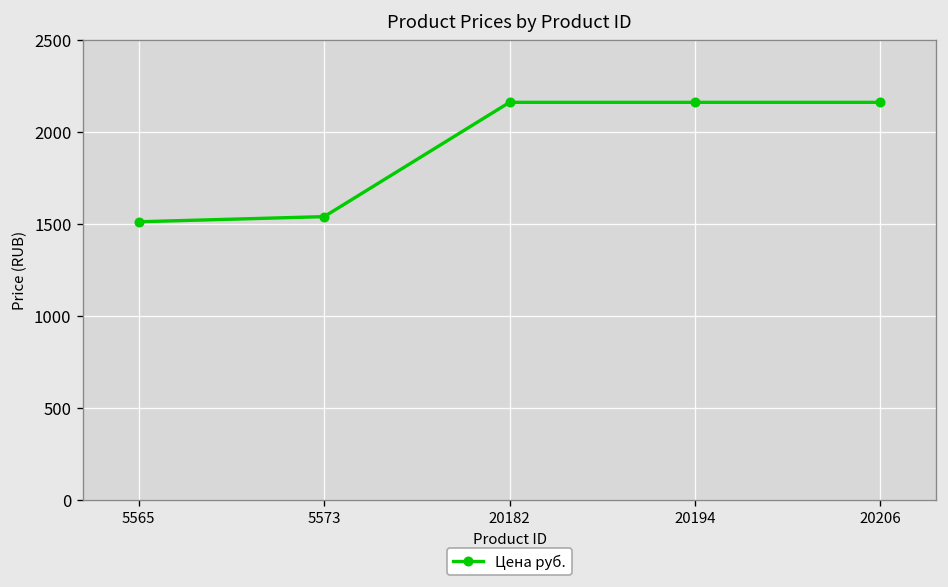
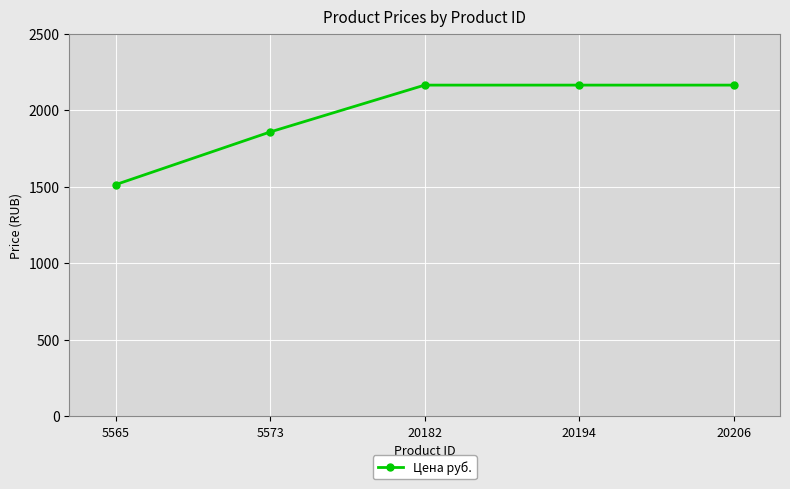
5573: 1540 -> 1860
